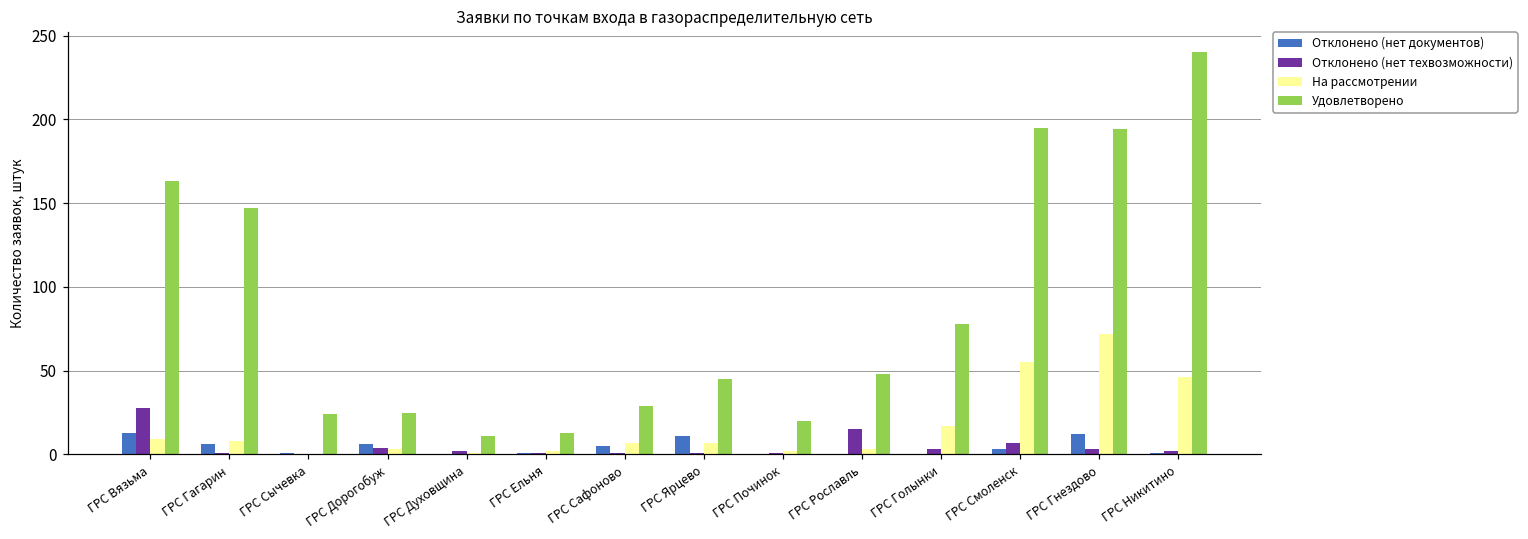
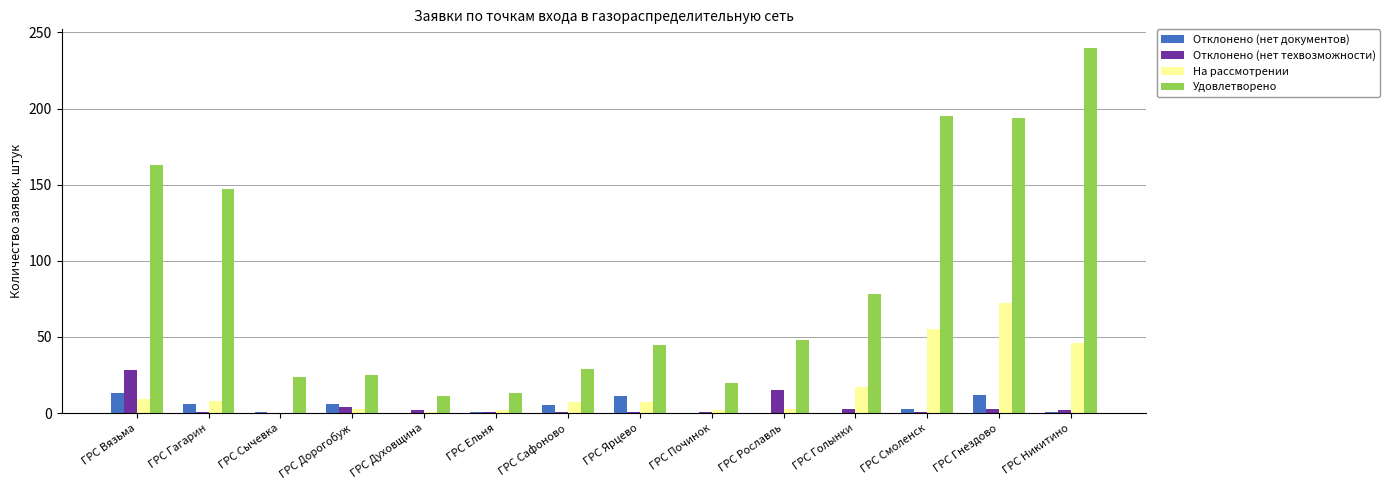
Отклонено (нет техвозможности), ГРС Смоленск: 7 -> 1
